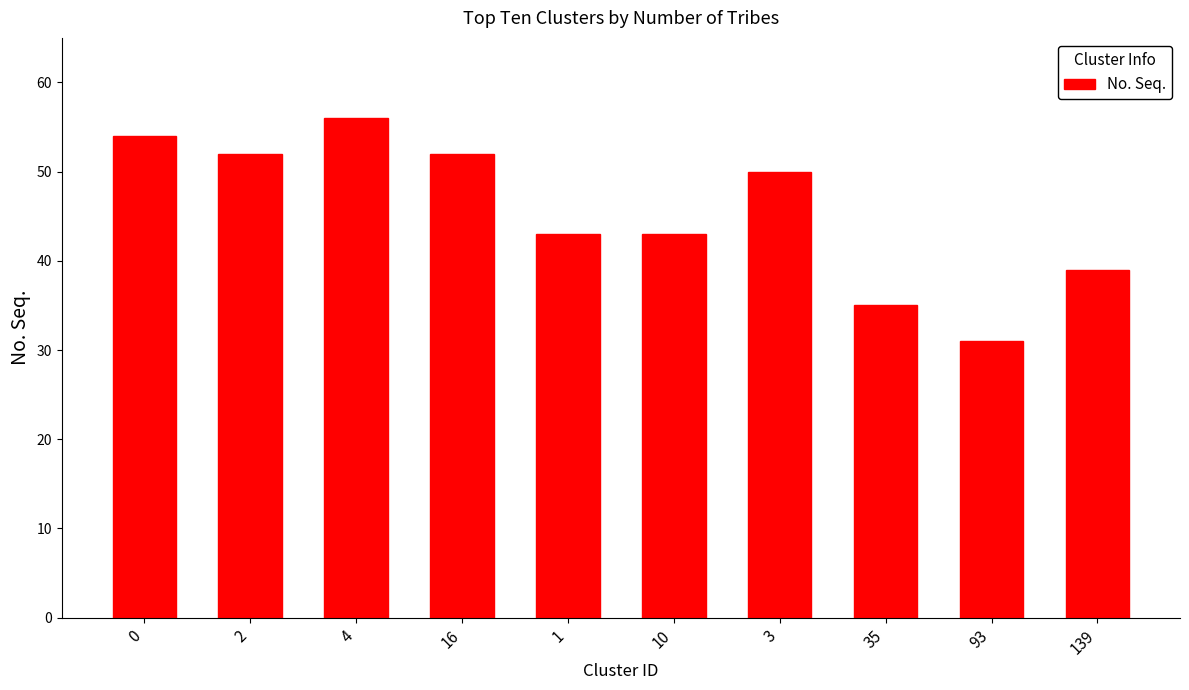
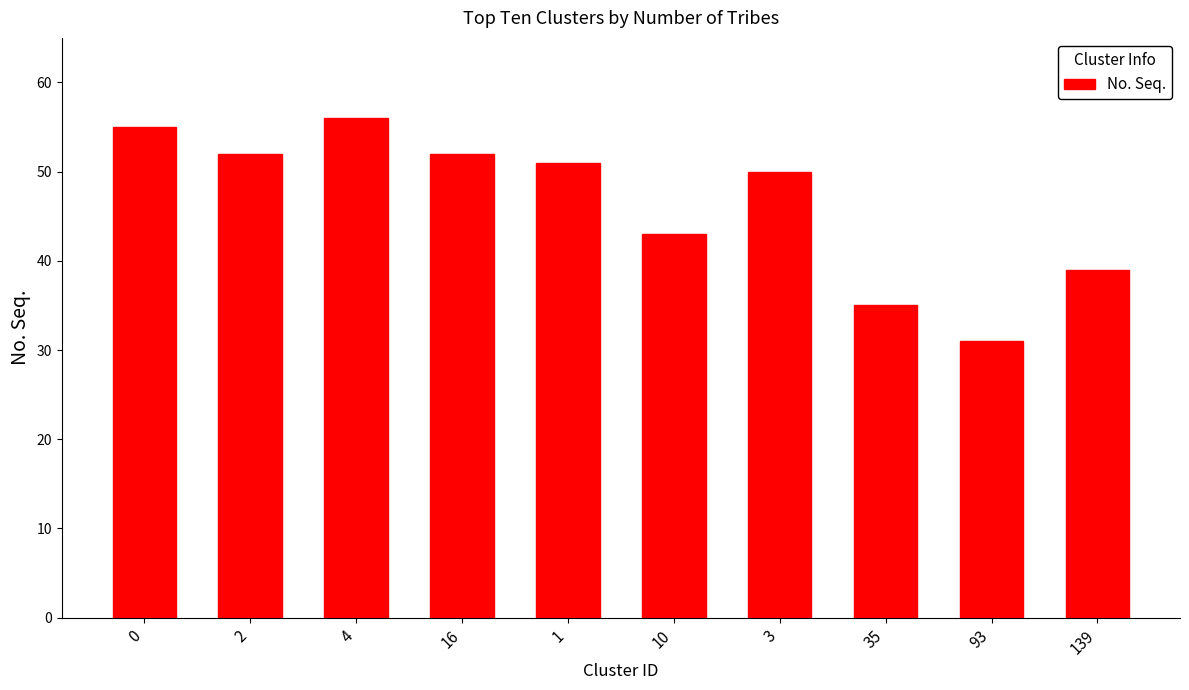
0: 54 -> 55
1: 43 -> 51
